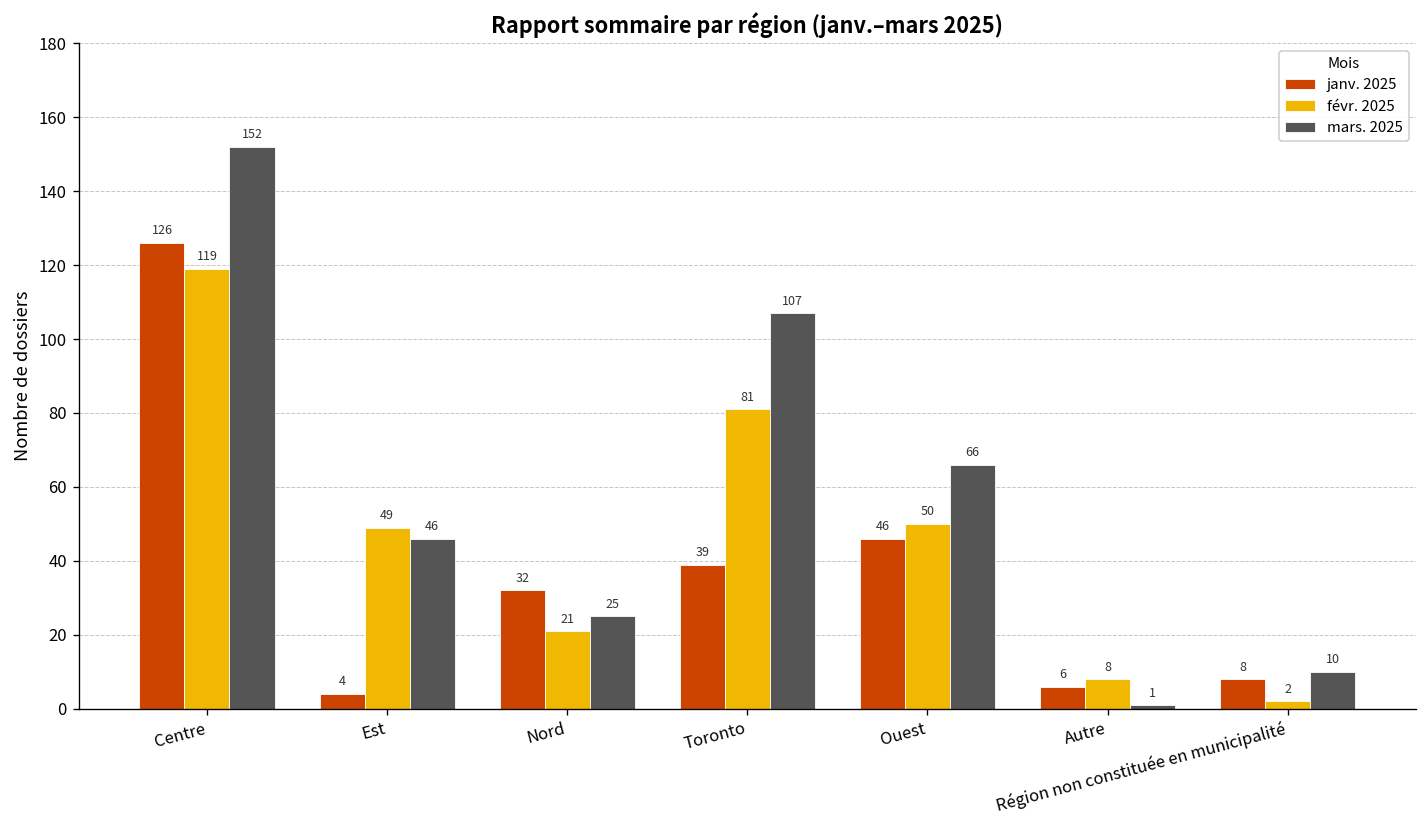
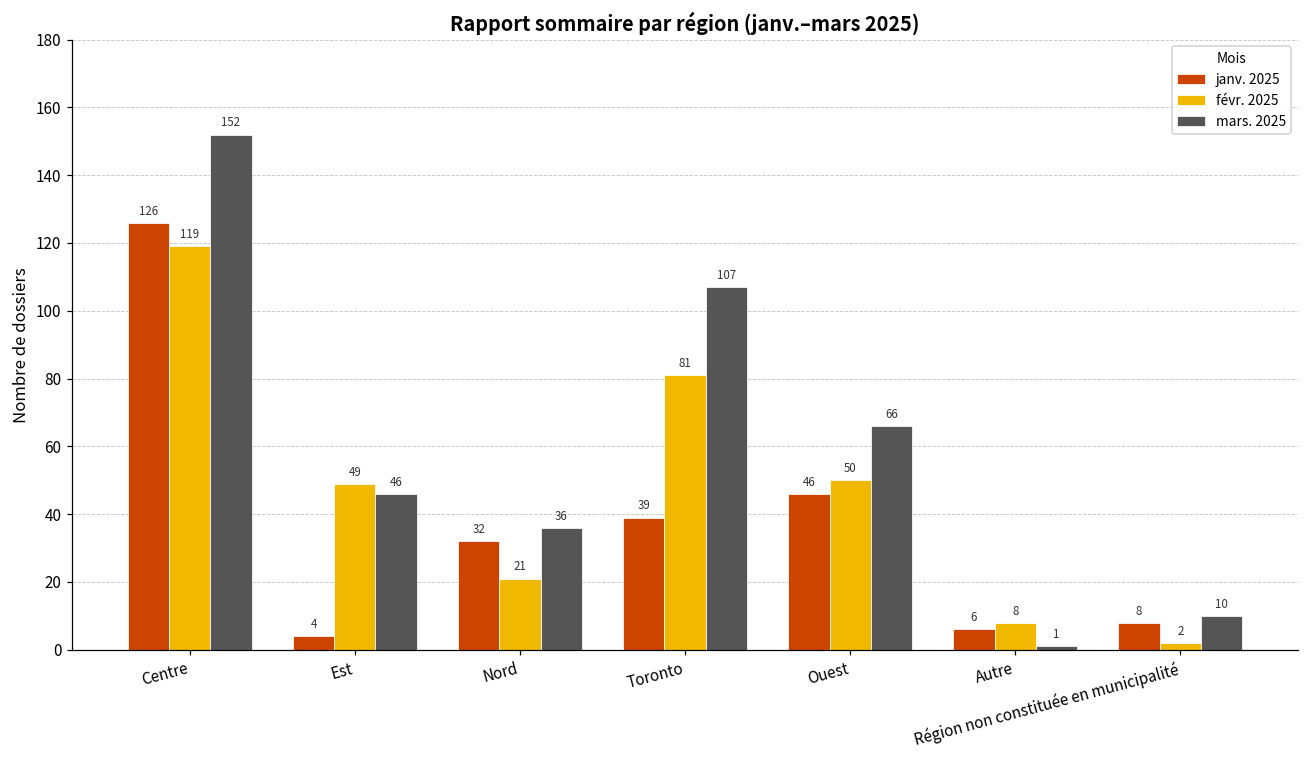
mars. 2025, Nord: 25 -> 36
